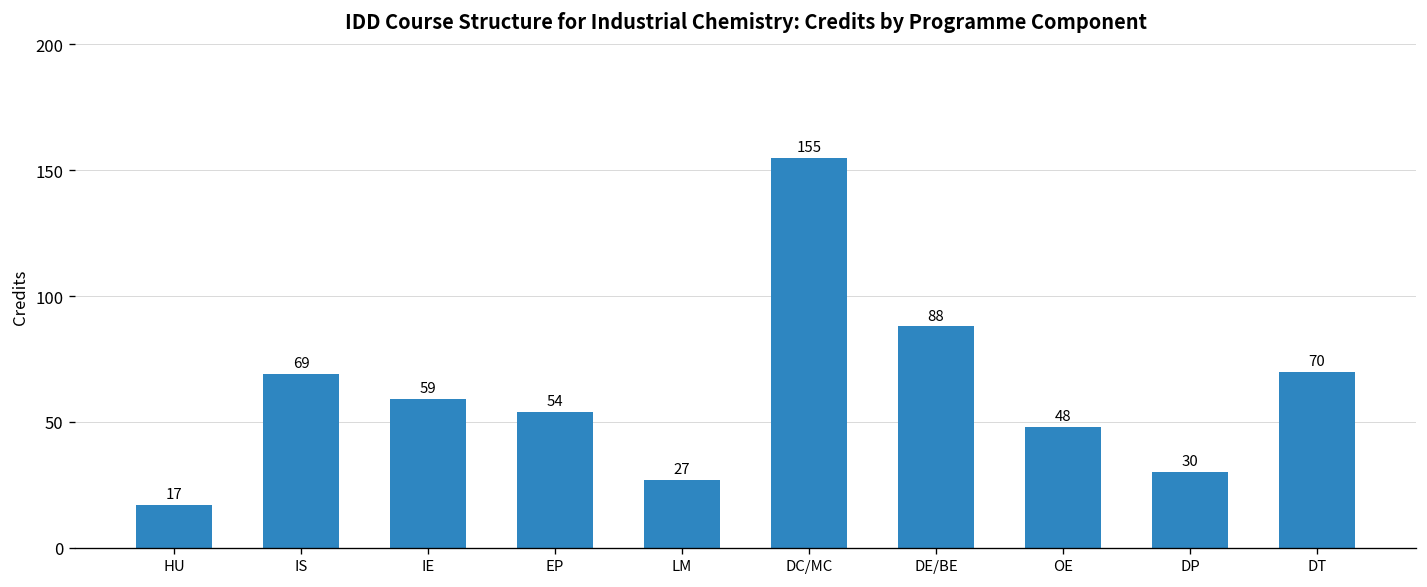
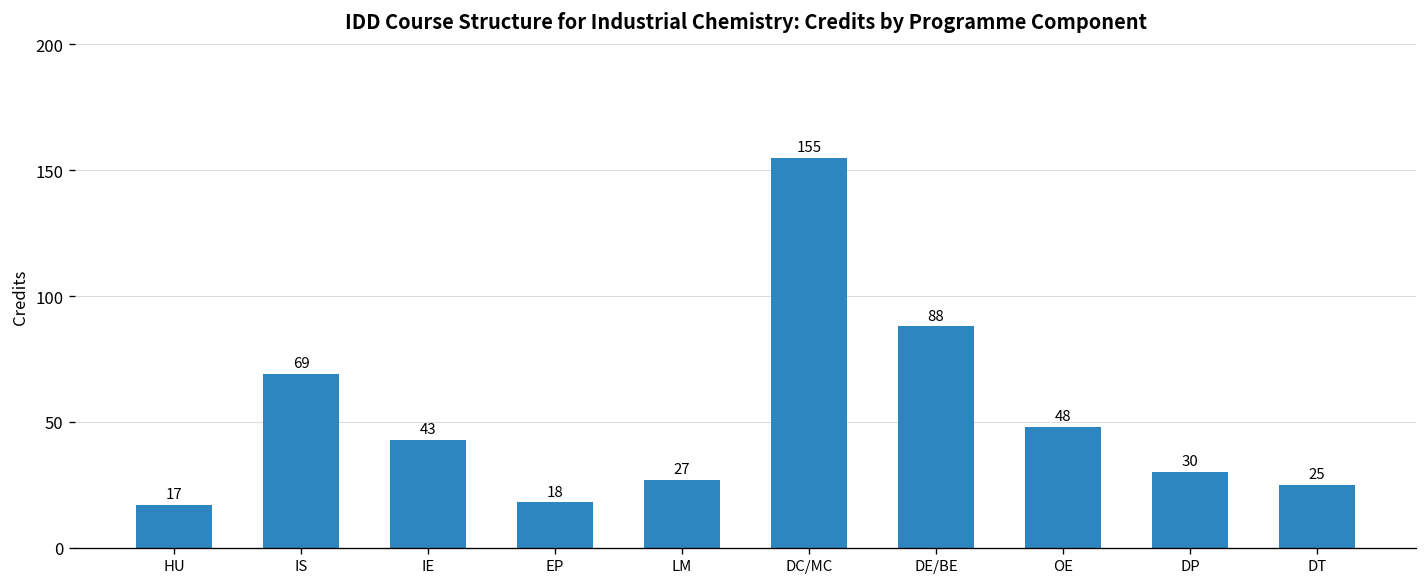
IE: 59 -> 43
EP: 54 -> 18
DT: 70 -> 25
